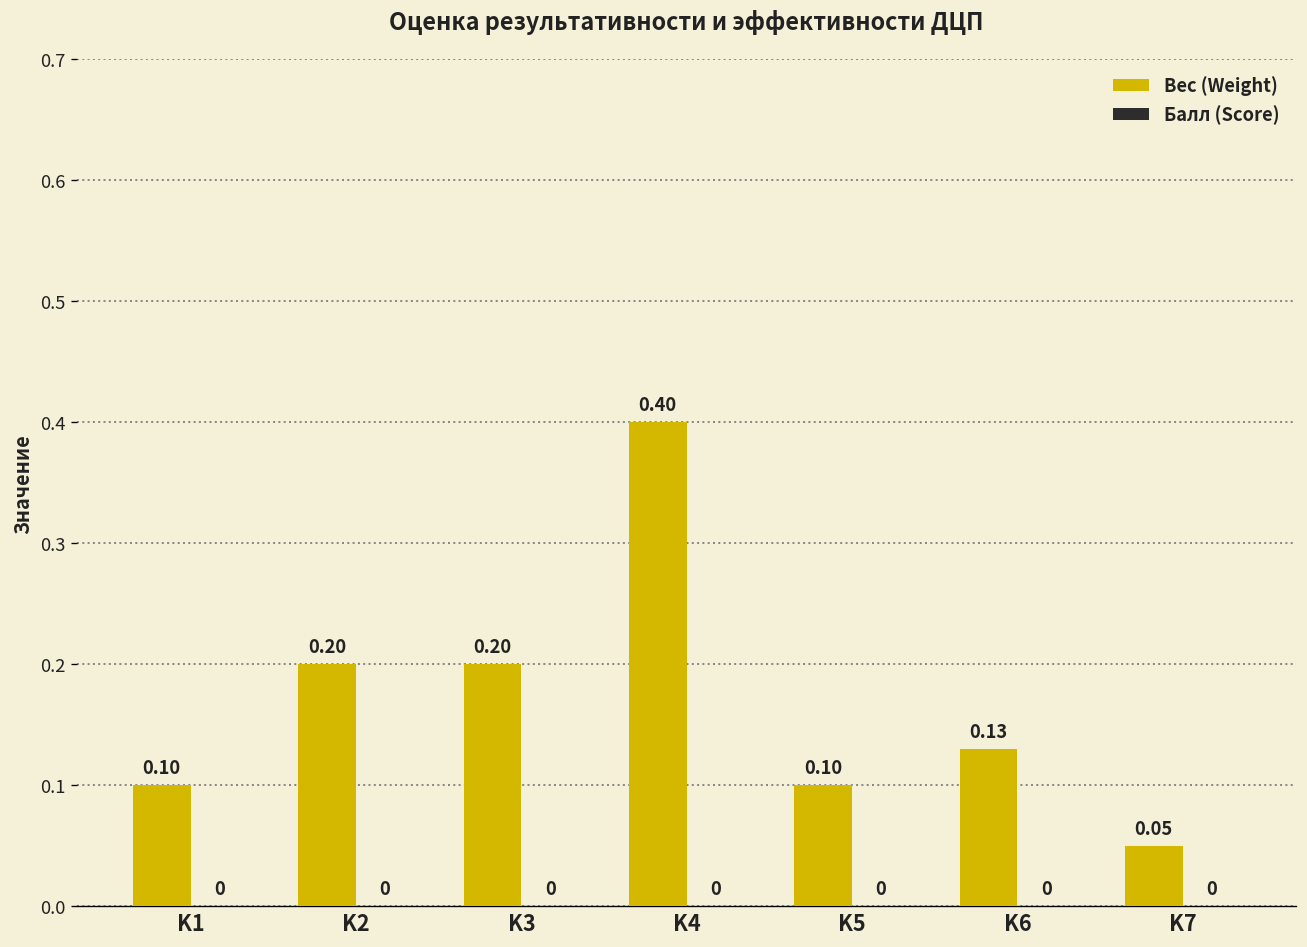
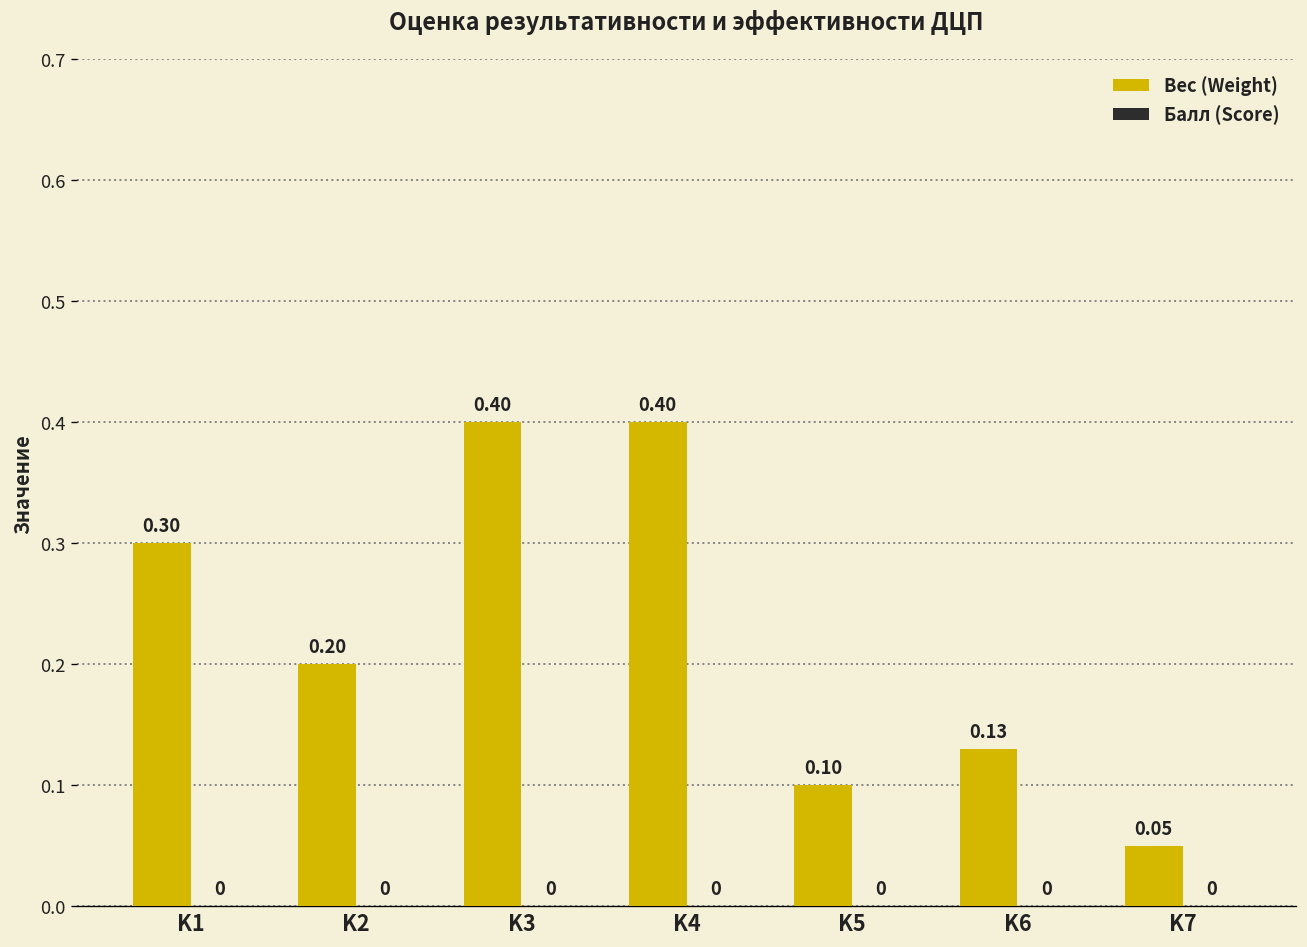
Вес (Weight), K1: 0.10 -> 0.30
Вес (Weight), K3: 0.20 -> 0.40
